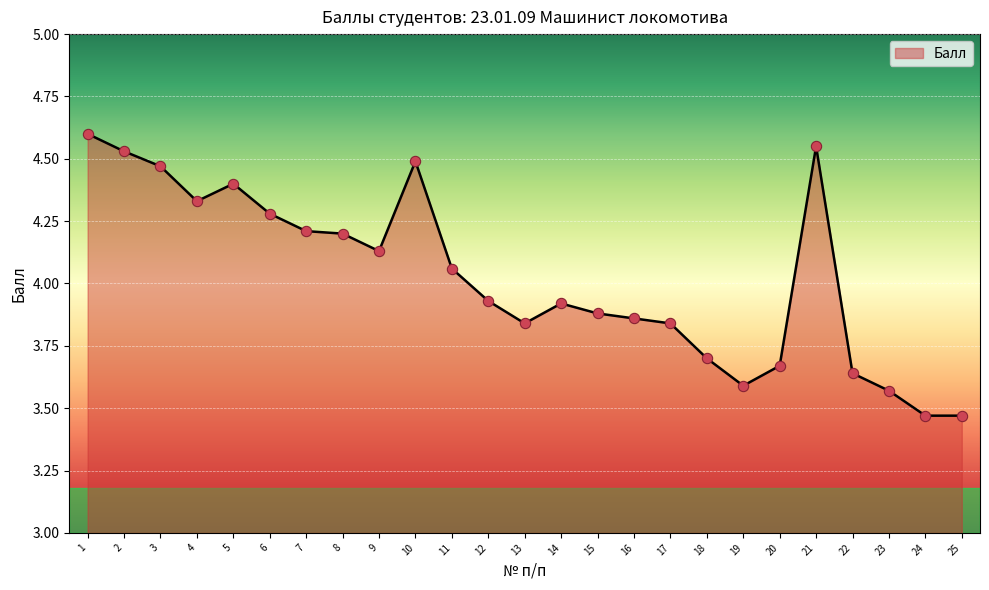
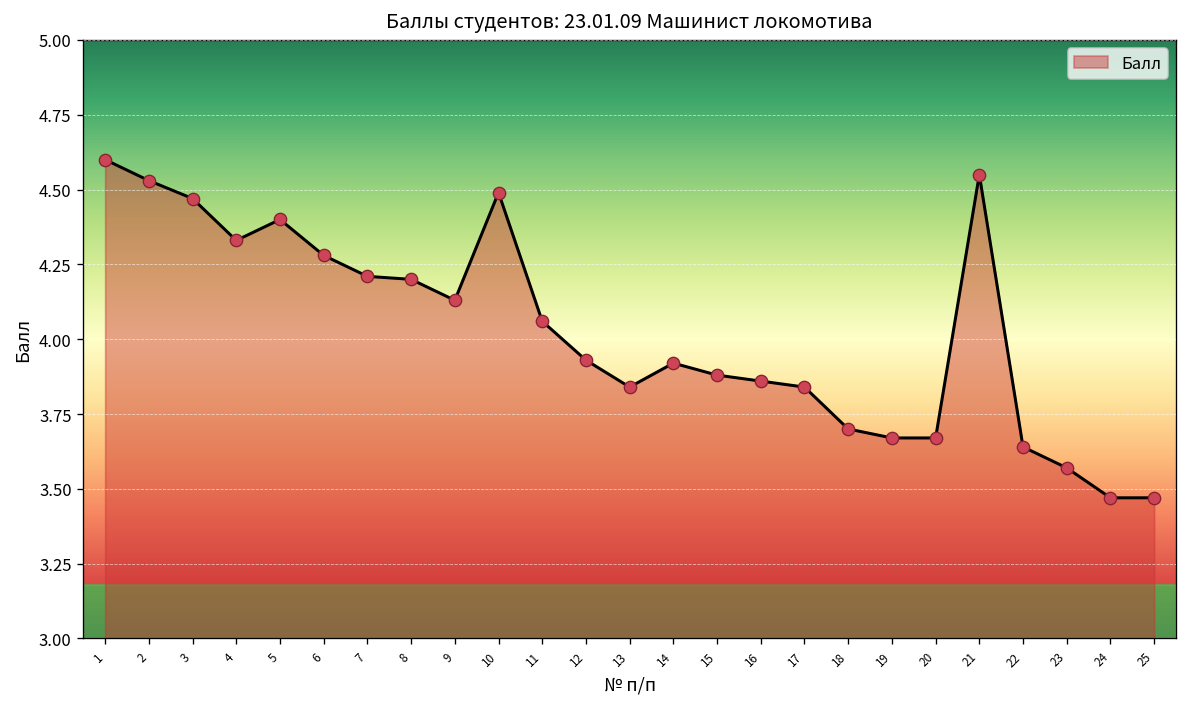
19: 3.59 -> 3.67
